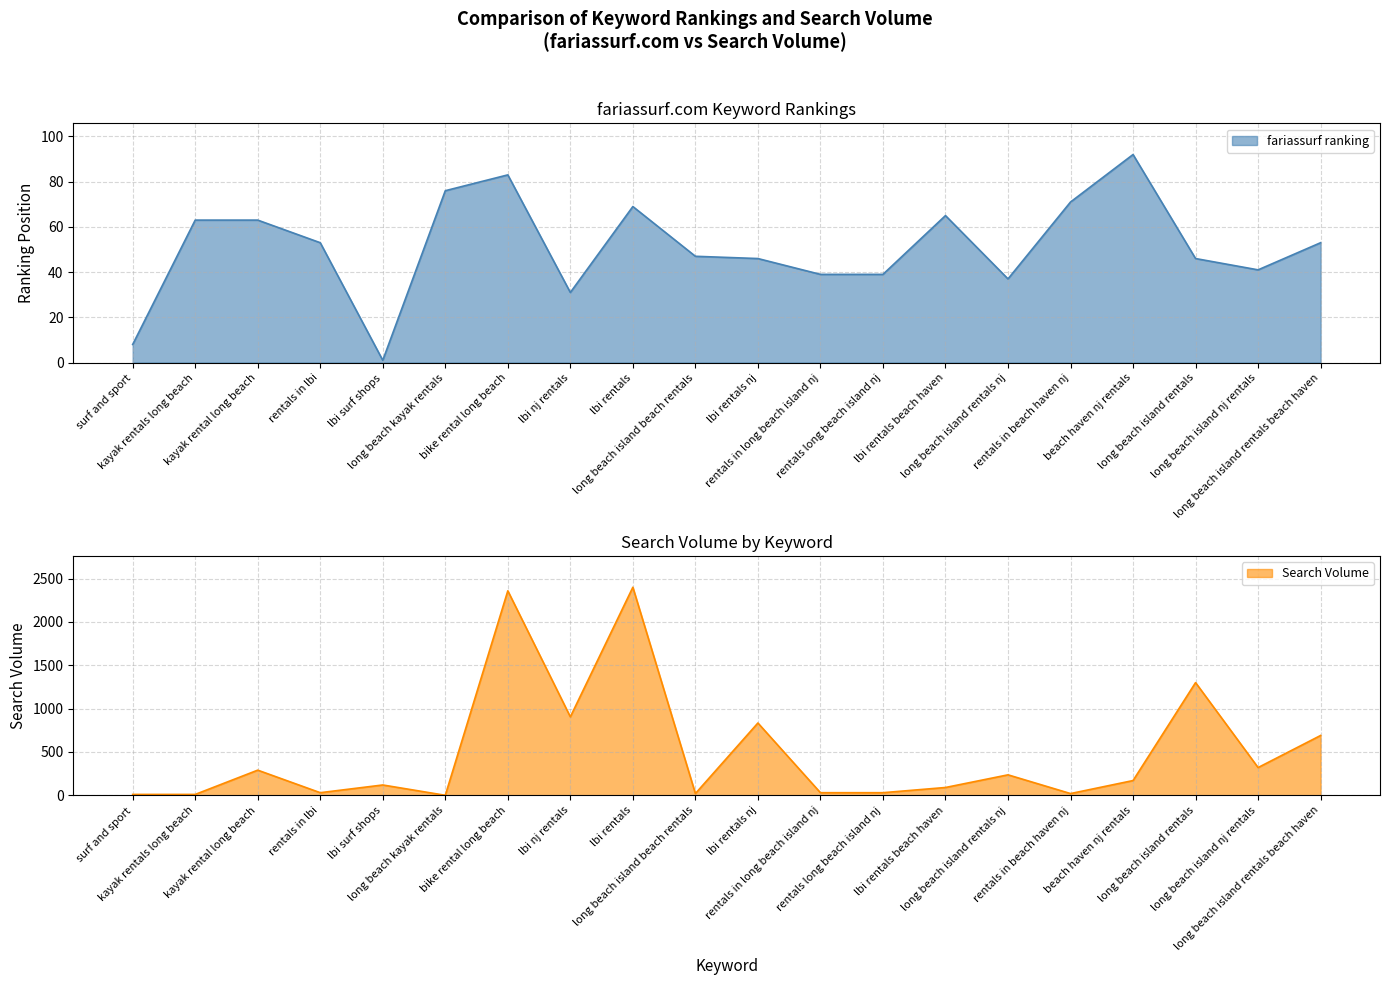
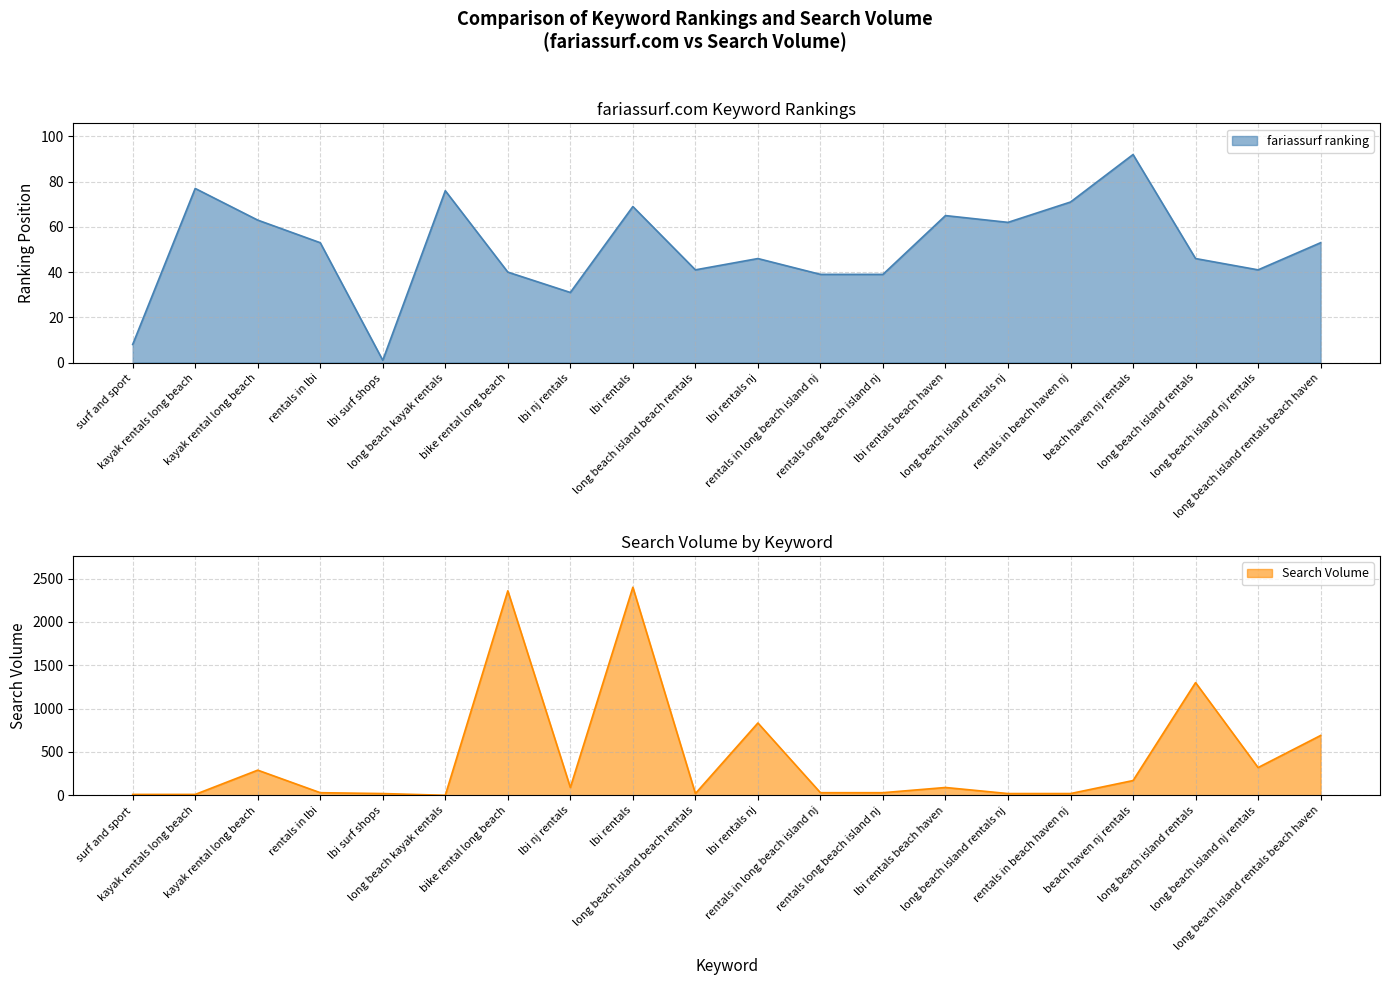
fariassurf.com Keyword Rankings, kayak rentals long beach: 63 -> 77
fariassurf.com Keyword Rankings, bike rental long beach: 83 -> 40
fariassurf.com Keyword Rankings, long beach island beach rentals: 47 -> 41
fariassurf.com Keyword Rankings, long beach island rentals nj: 37 -> 62
Search Volume by Keyword, lbi surf shops: 100 -> 0
Search Volume by Keyword, lbi nj rentals: 900 -> 100
Search Volume by Keyword, long beach island rentals nj: 200 -> 0
